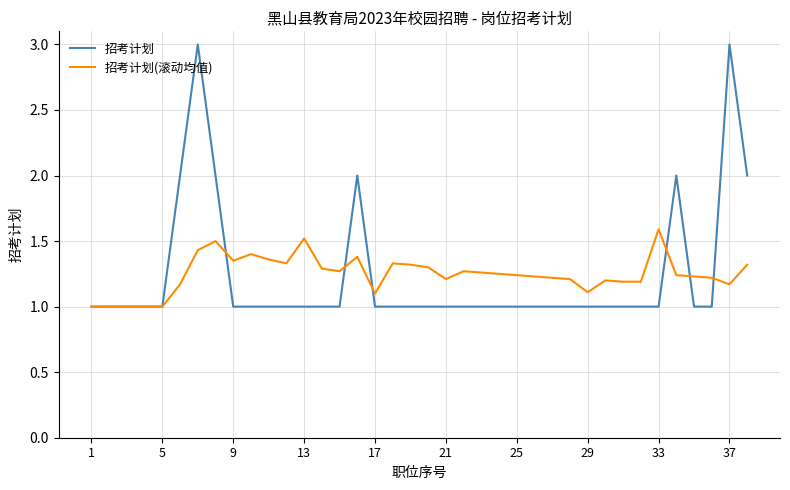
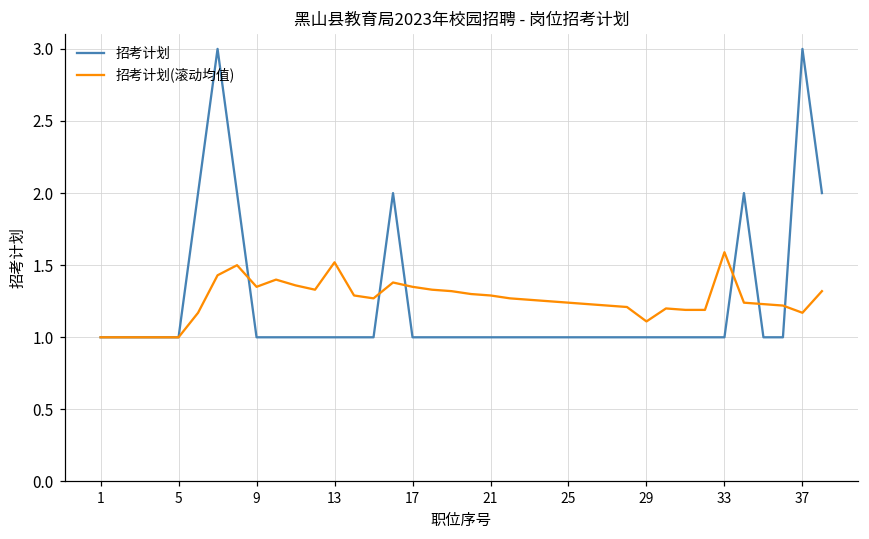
招考计划(滚动均值), 17: 1.10 -> 1.35
招考计划(滚动均值), 21: 1.21 -> 1.29
